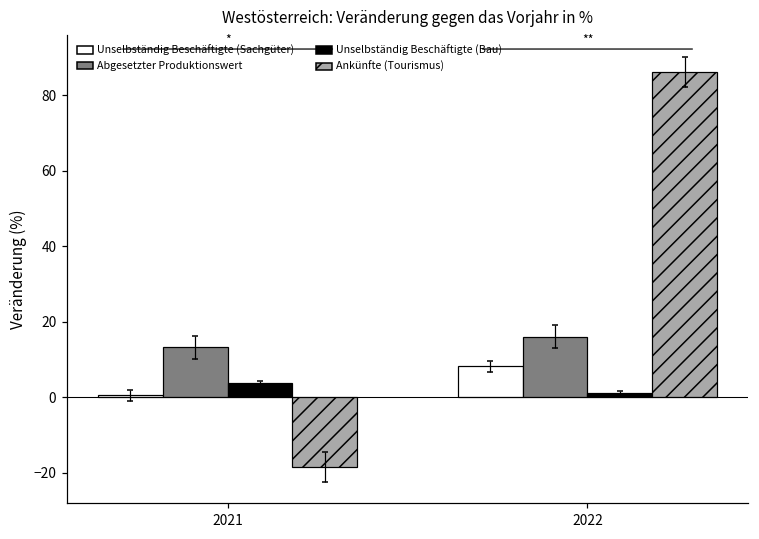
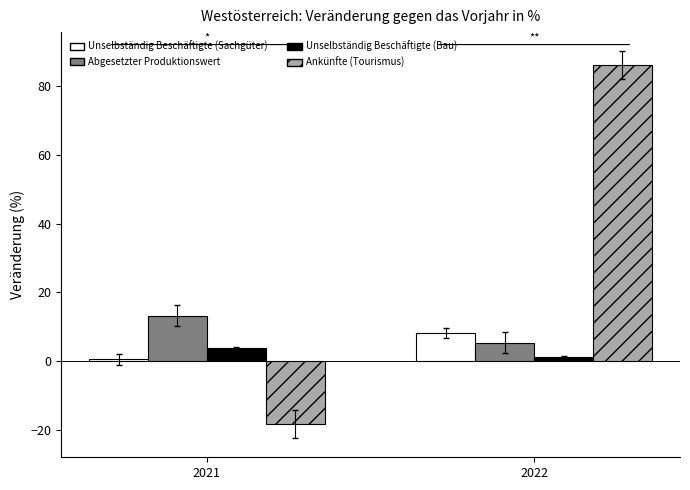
Abgesetzter Produktionswert, 2022: 16 -> 5
